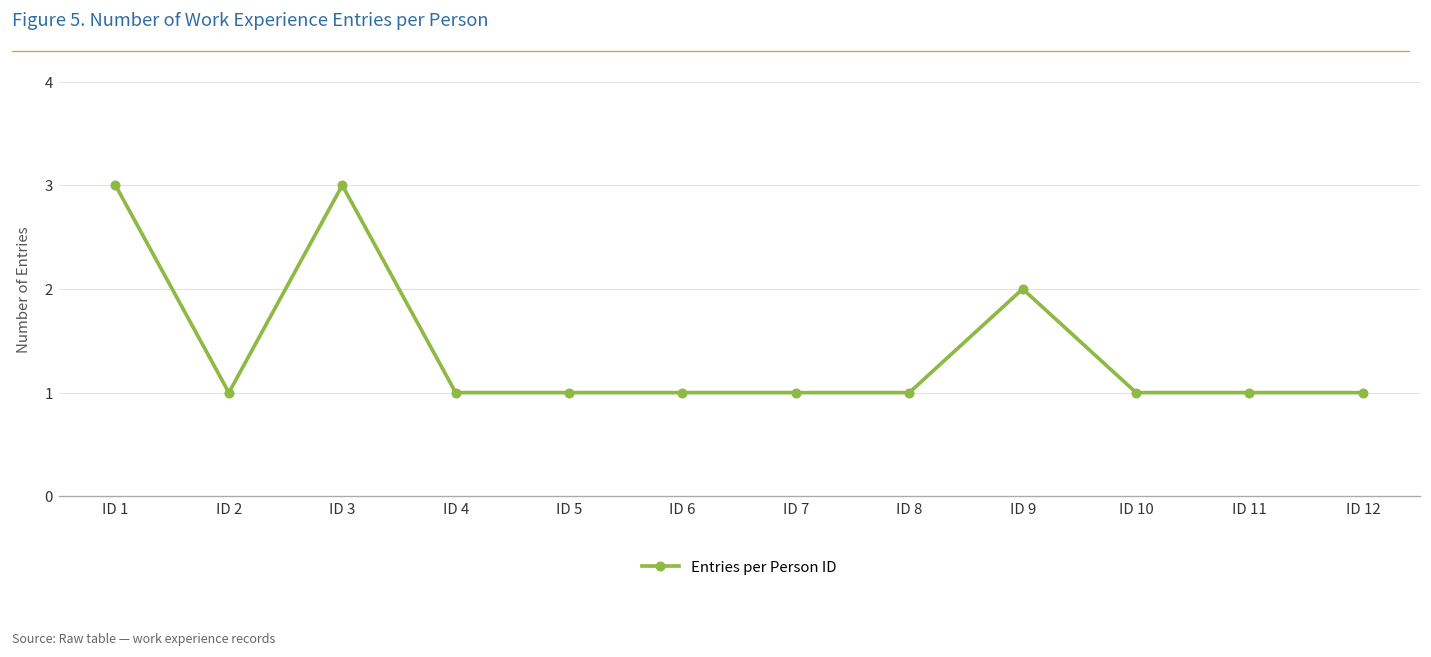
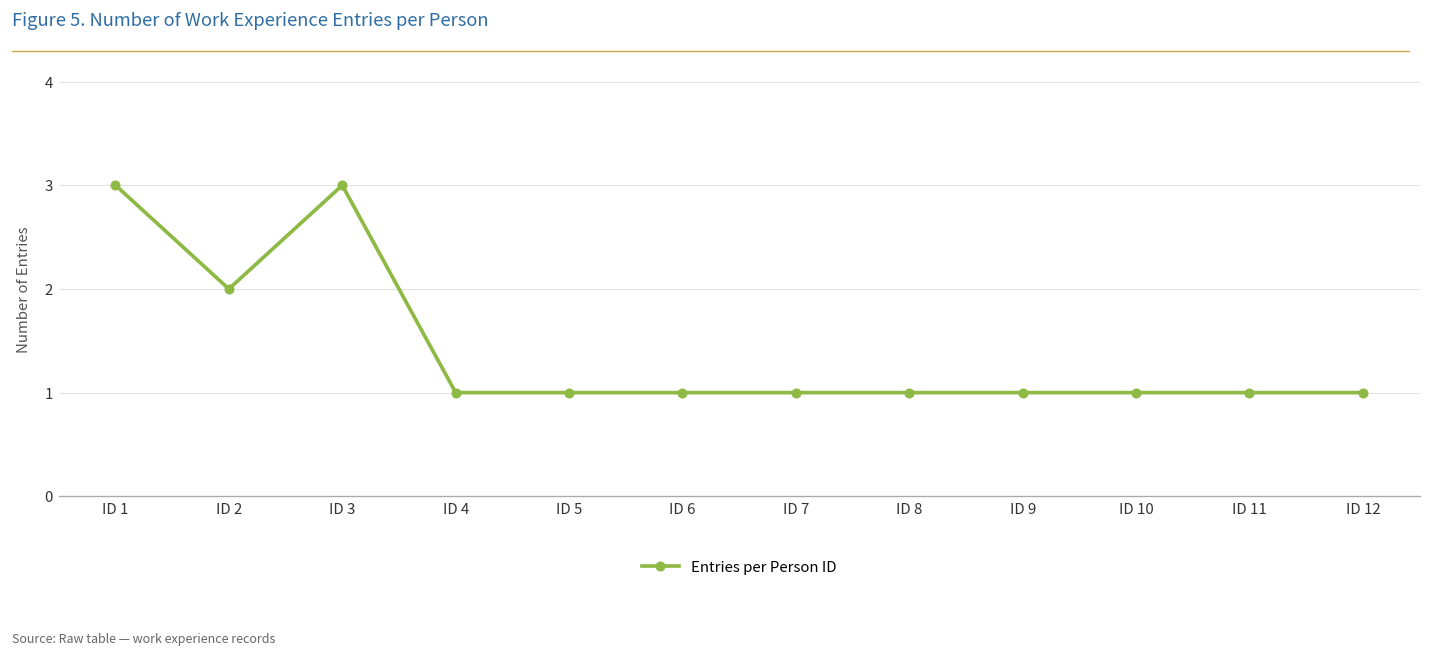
ID 2: 1 -> 2
ID 9: 2 -> 1
